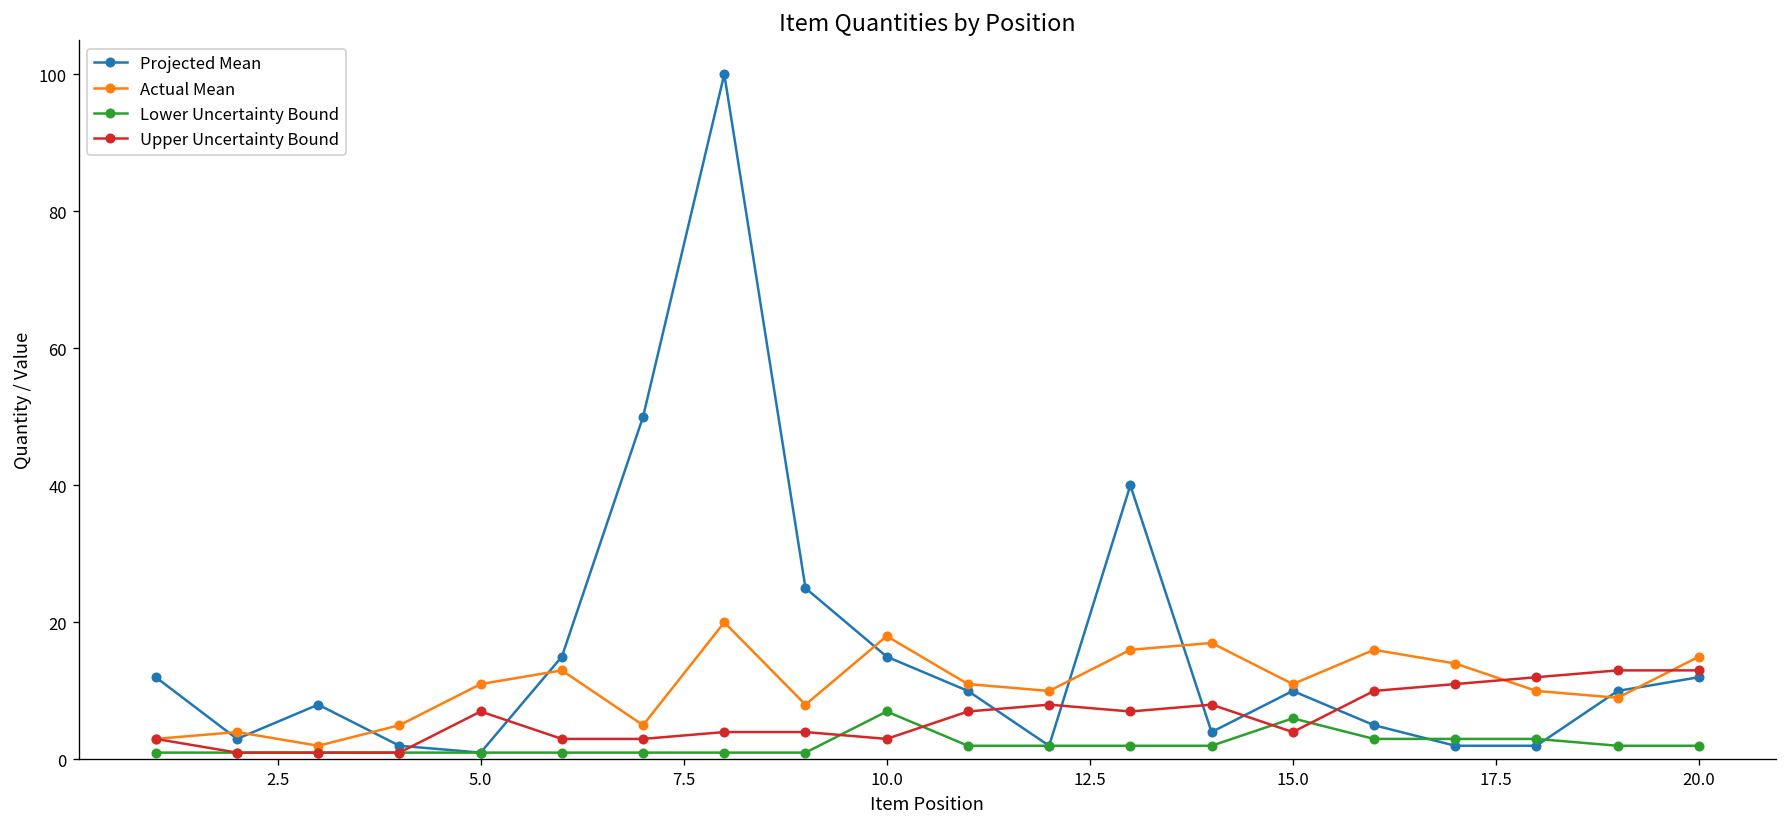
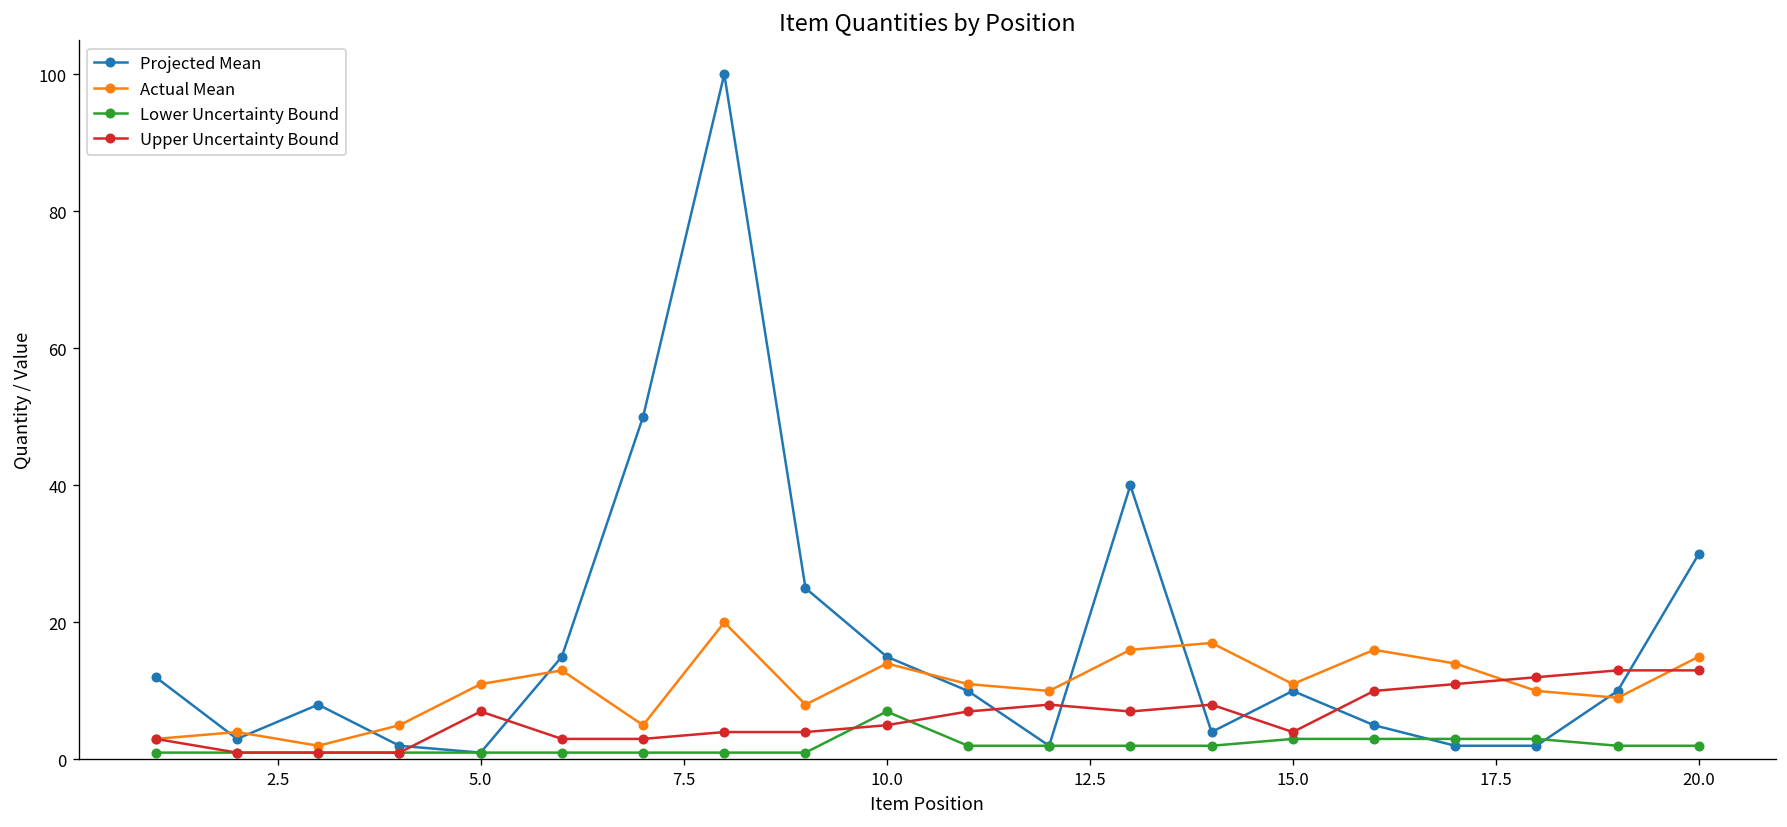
Actual Mean, 10.0: 18 -> 14
Upper Uncertainty Bound, 10.0: 3 -> 5
Lower Uncertainty Bound, 15.0: 6 -> 3
Projected Mean, 20.0: 12 -> 30
